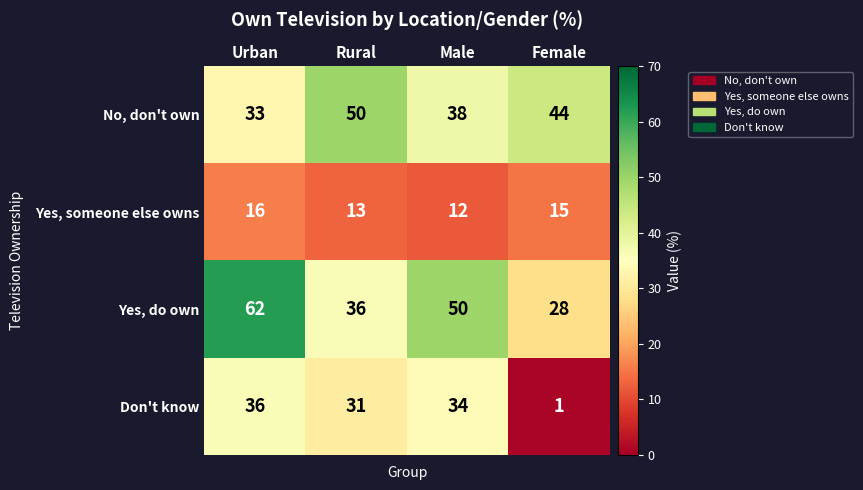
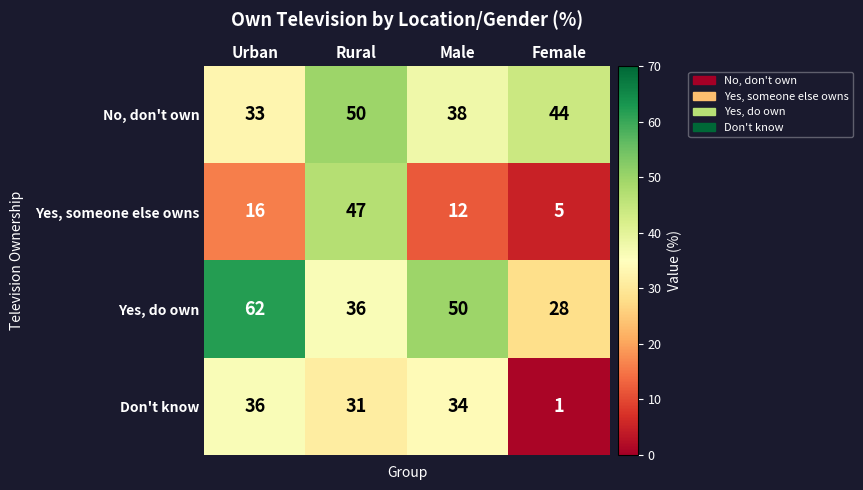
Yes, someone else owns, Rural: 13 -> 47
Yes, someone else owns, Female: 15 -> 5
